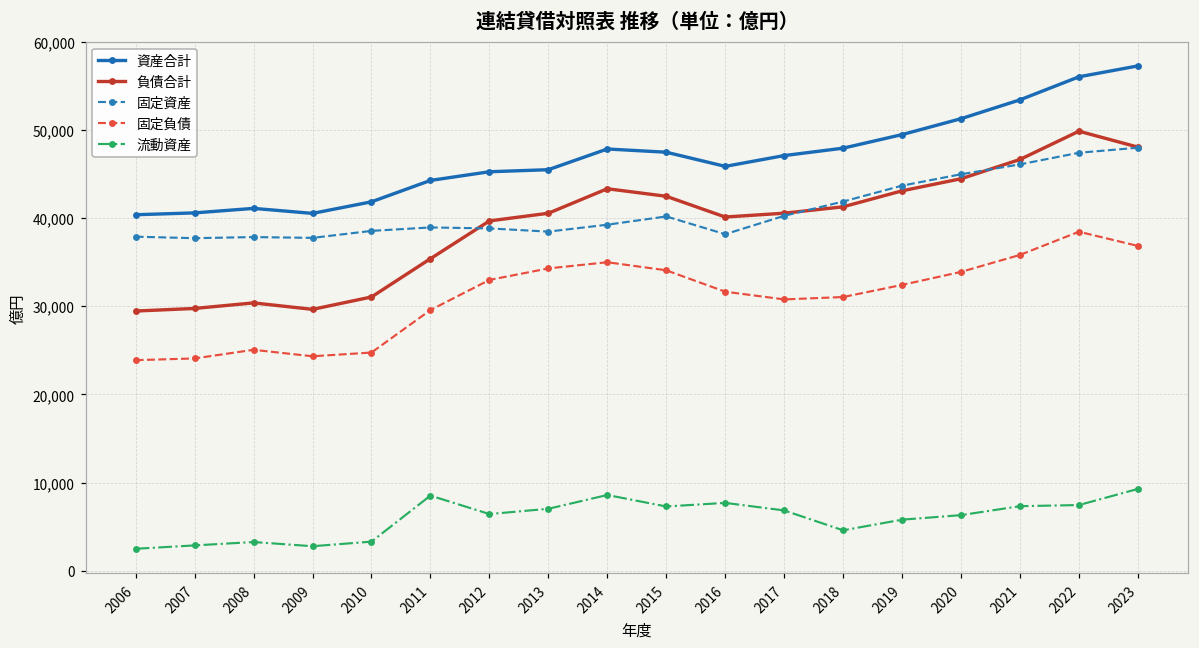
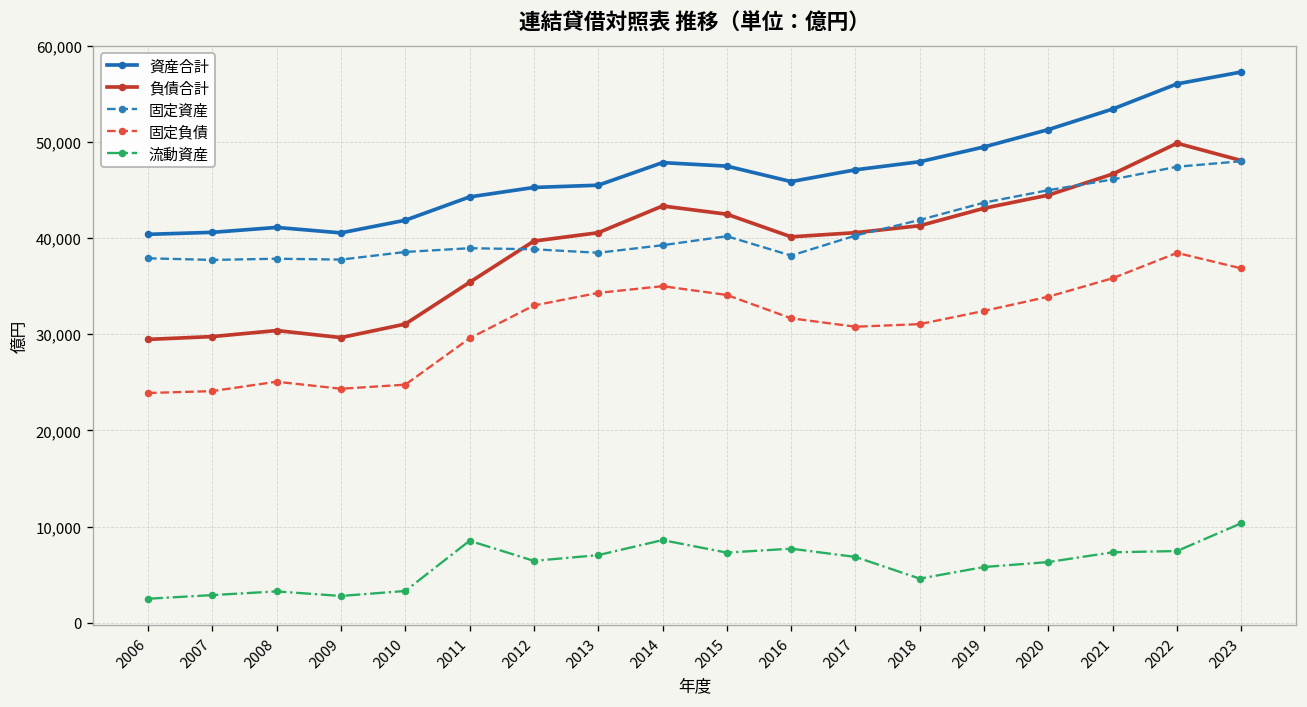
流動資産, 2023: 9,000 -> 10,000
